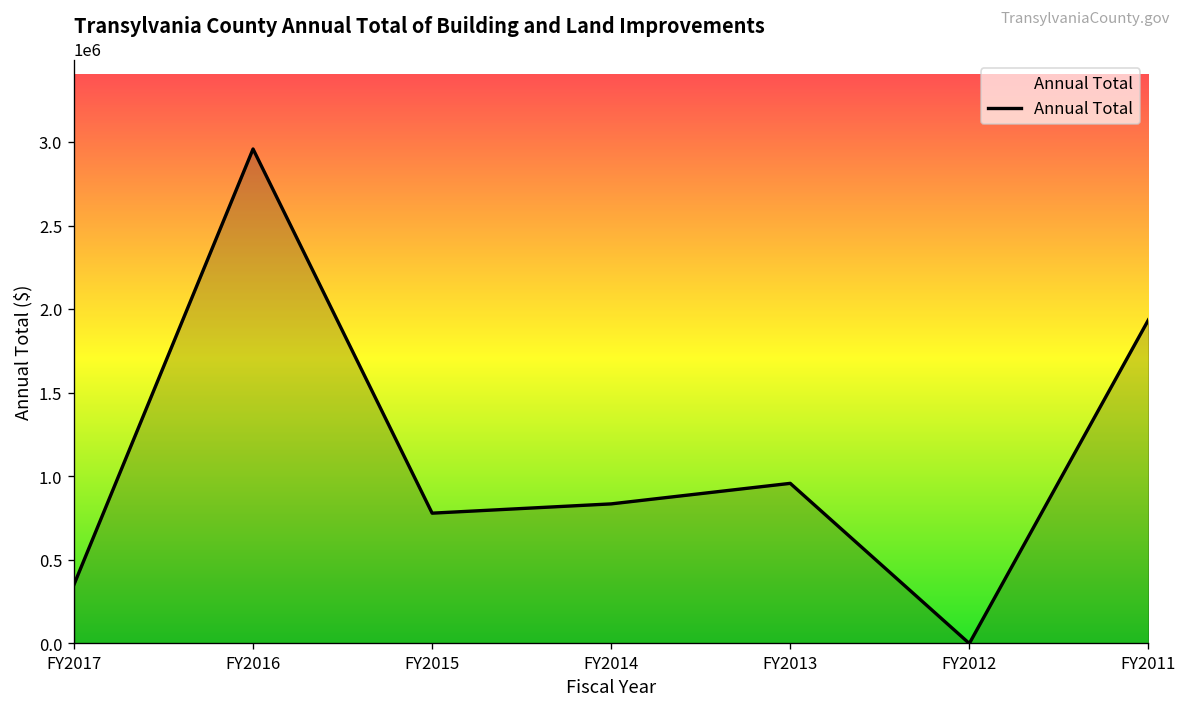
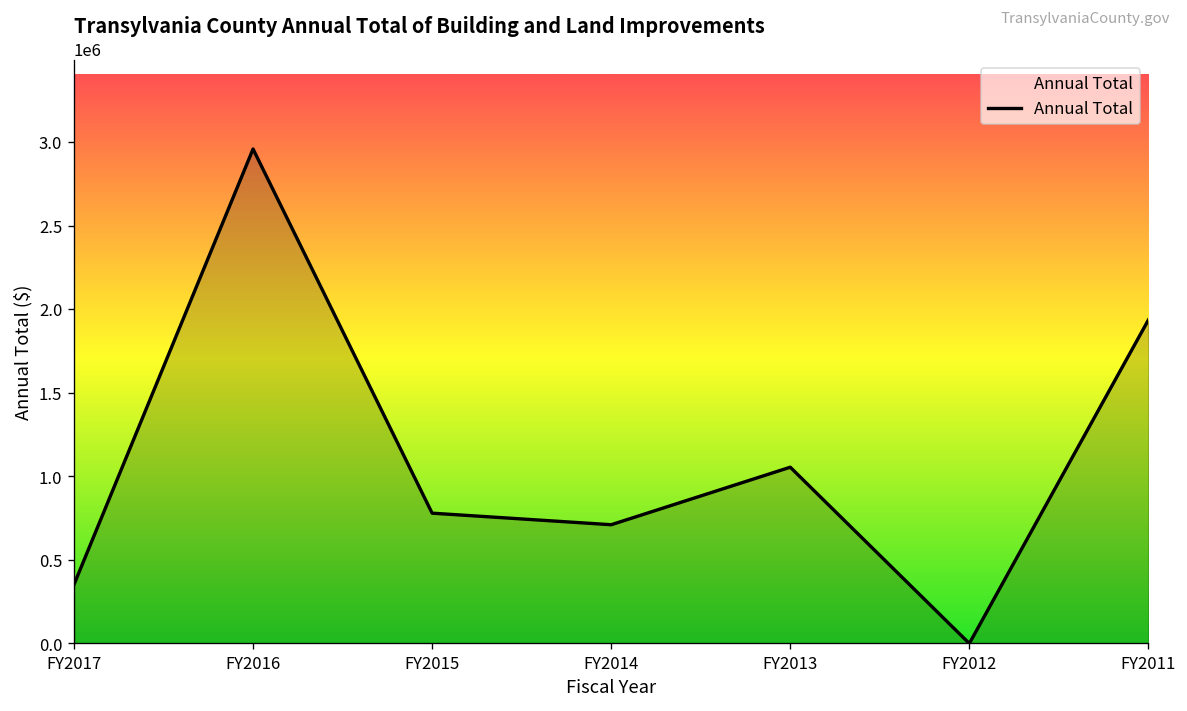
FY2014: 840000 -> 710000
FY2013: 960000 -> 1060000
